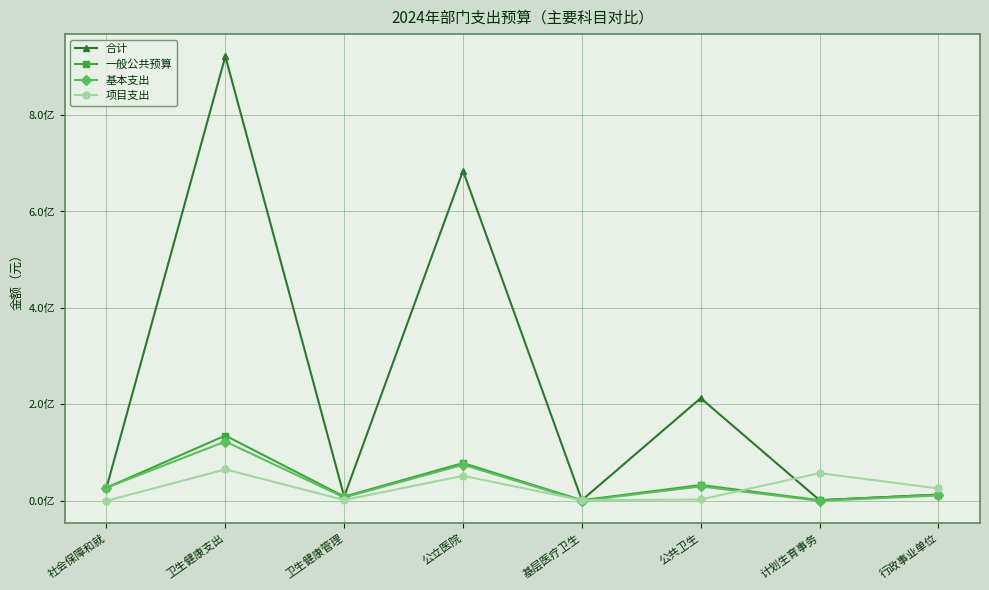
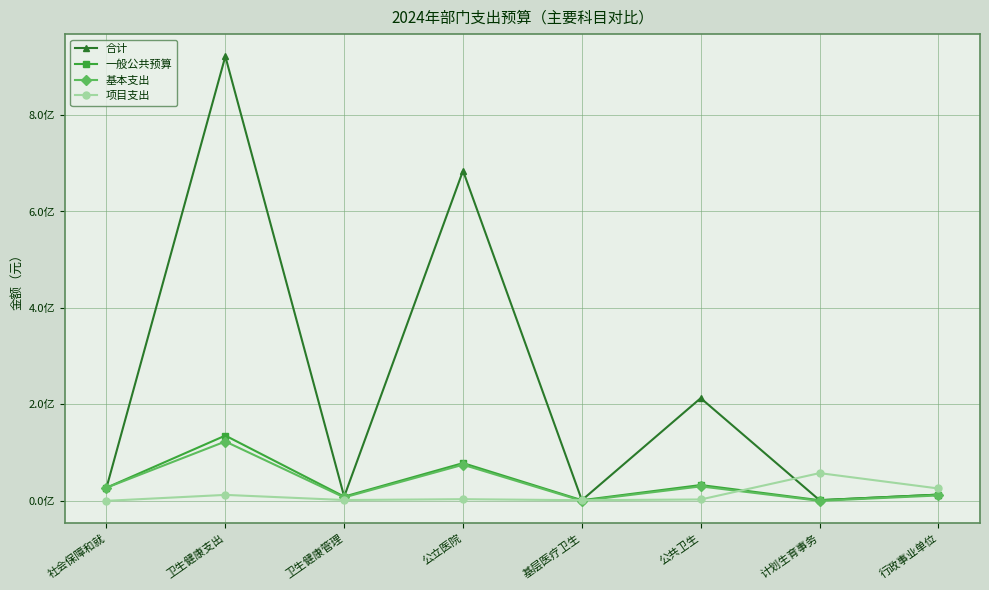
项目支出, 卫生健康支出: 0.7亿 -> 0.1亿
项目支出, 公立医院: 0.5亿 -> 0.0亿
